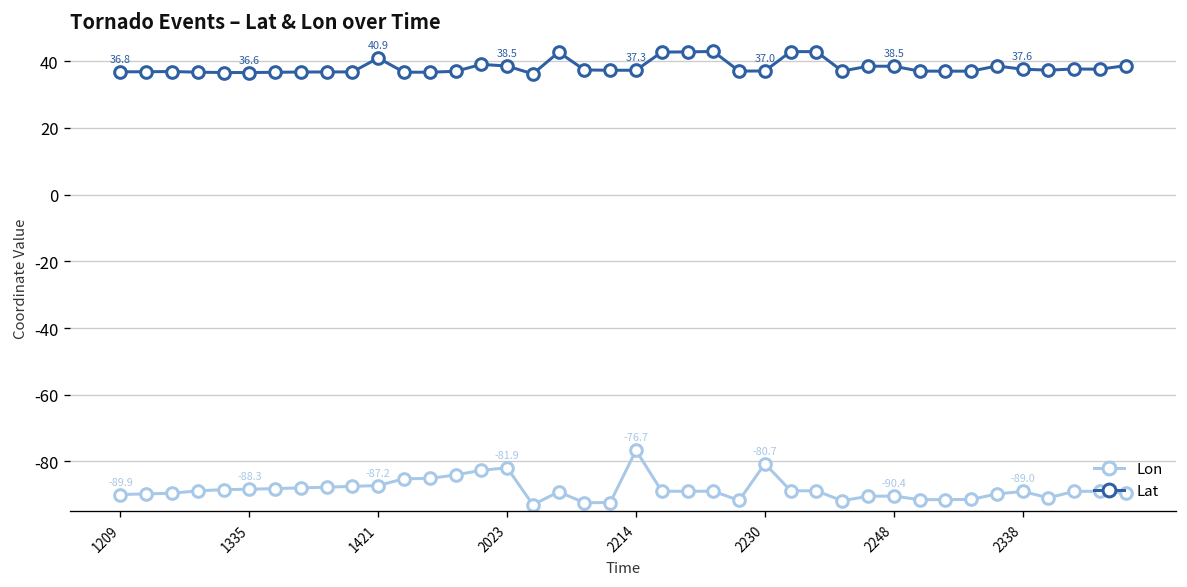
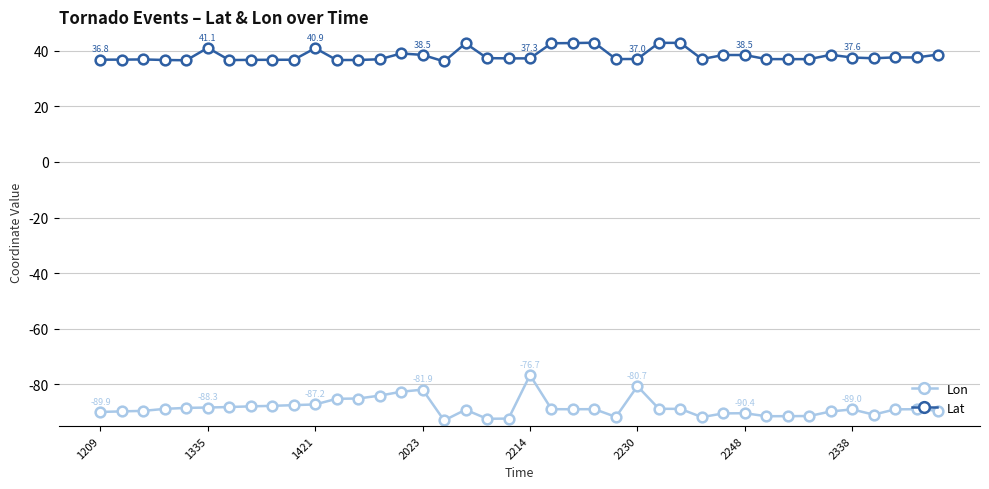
Lat, 1335: 36.6 -> 41.1
